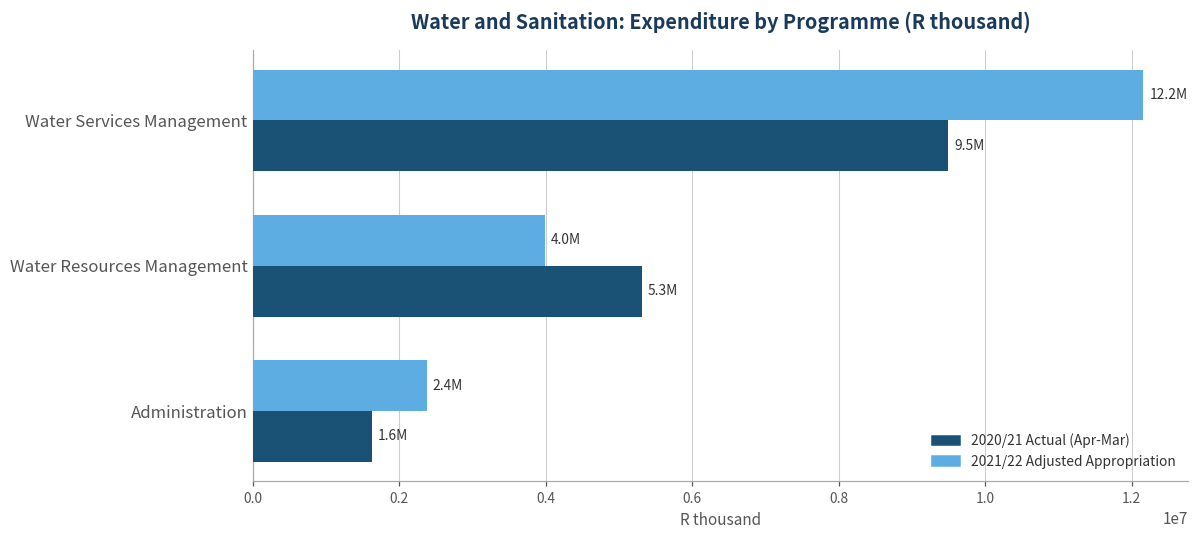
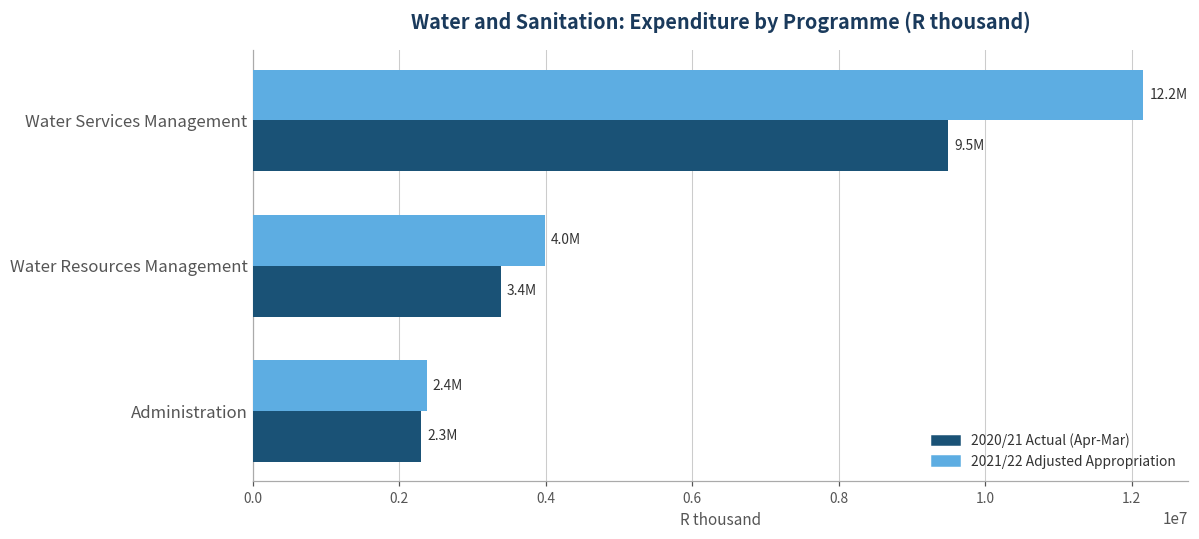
2020/21 Actual (Apr-Mar), Water Resources Management: 5.3M -> 3.4M
2020/21 Actual (Apr-Mar), Administration: 1.6M -> 2.3M
